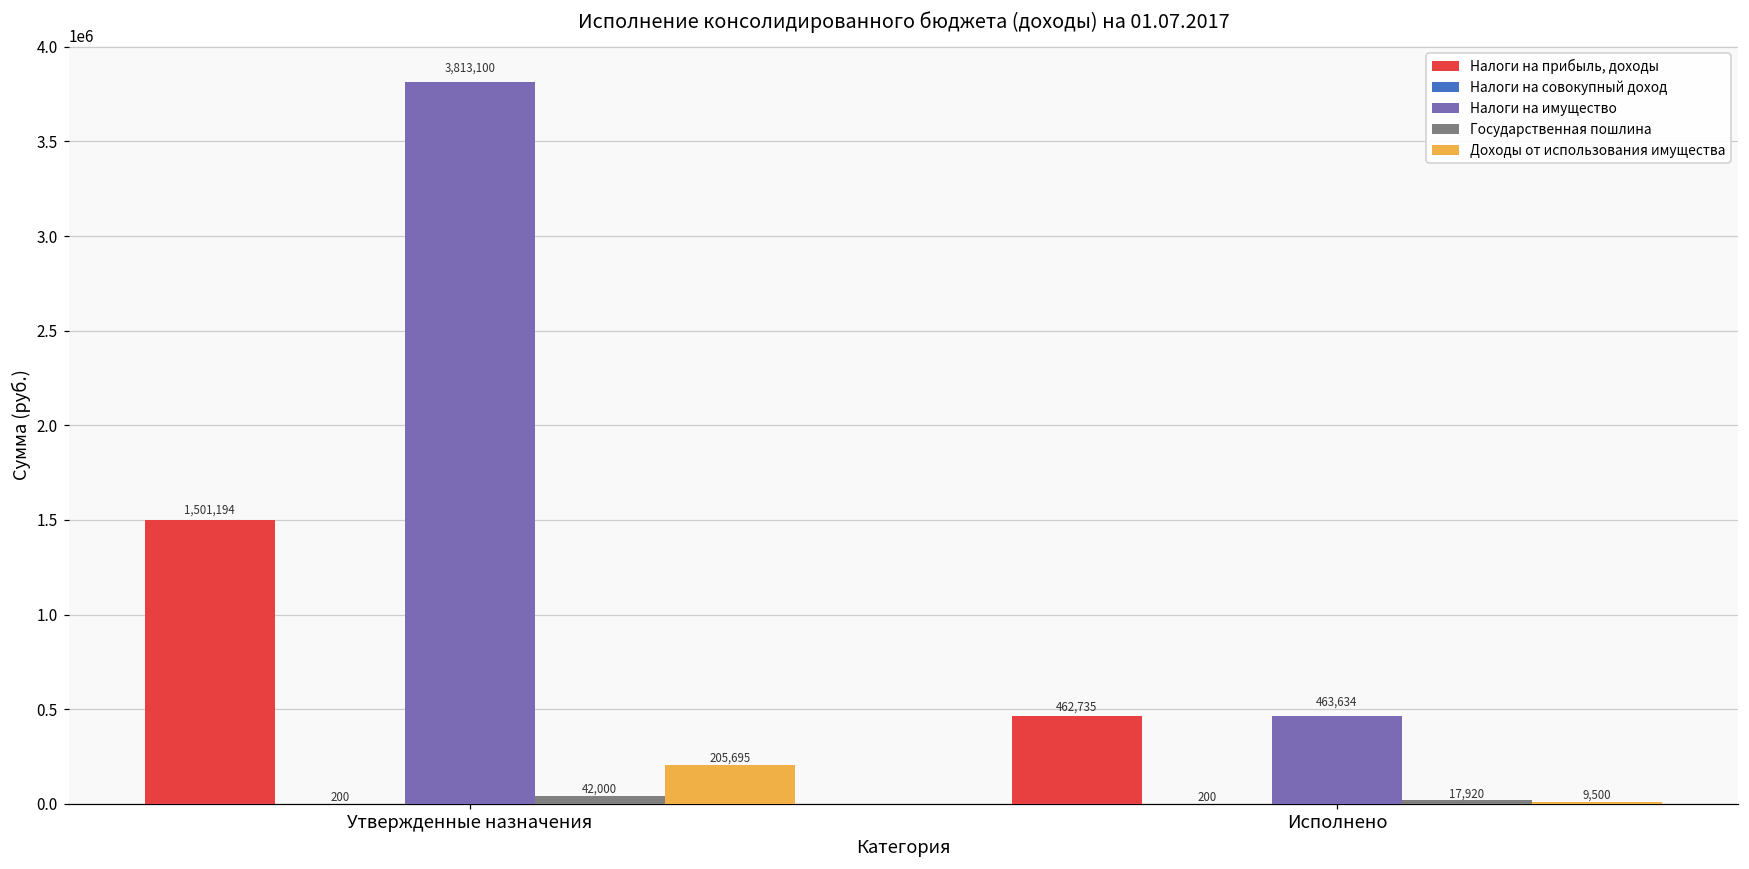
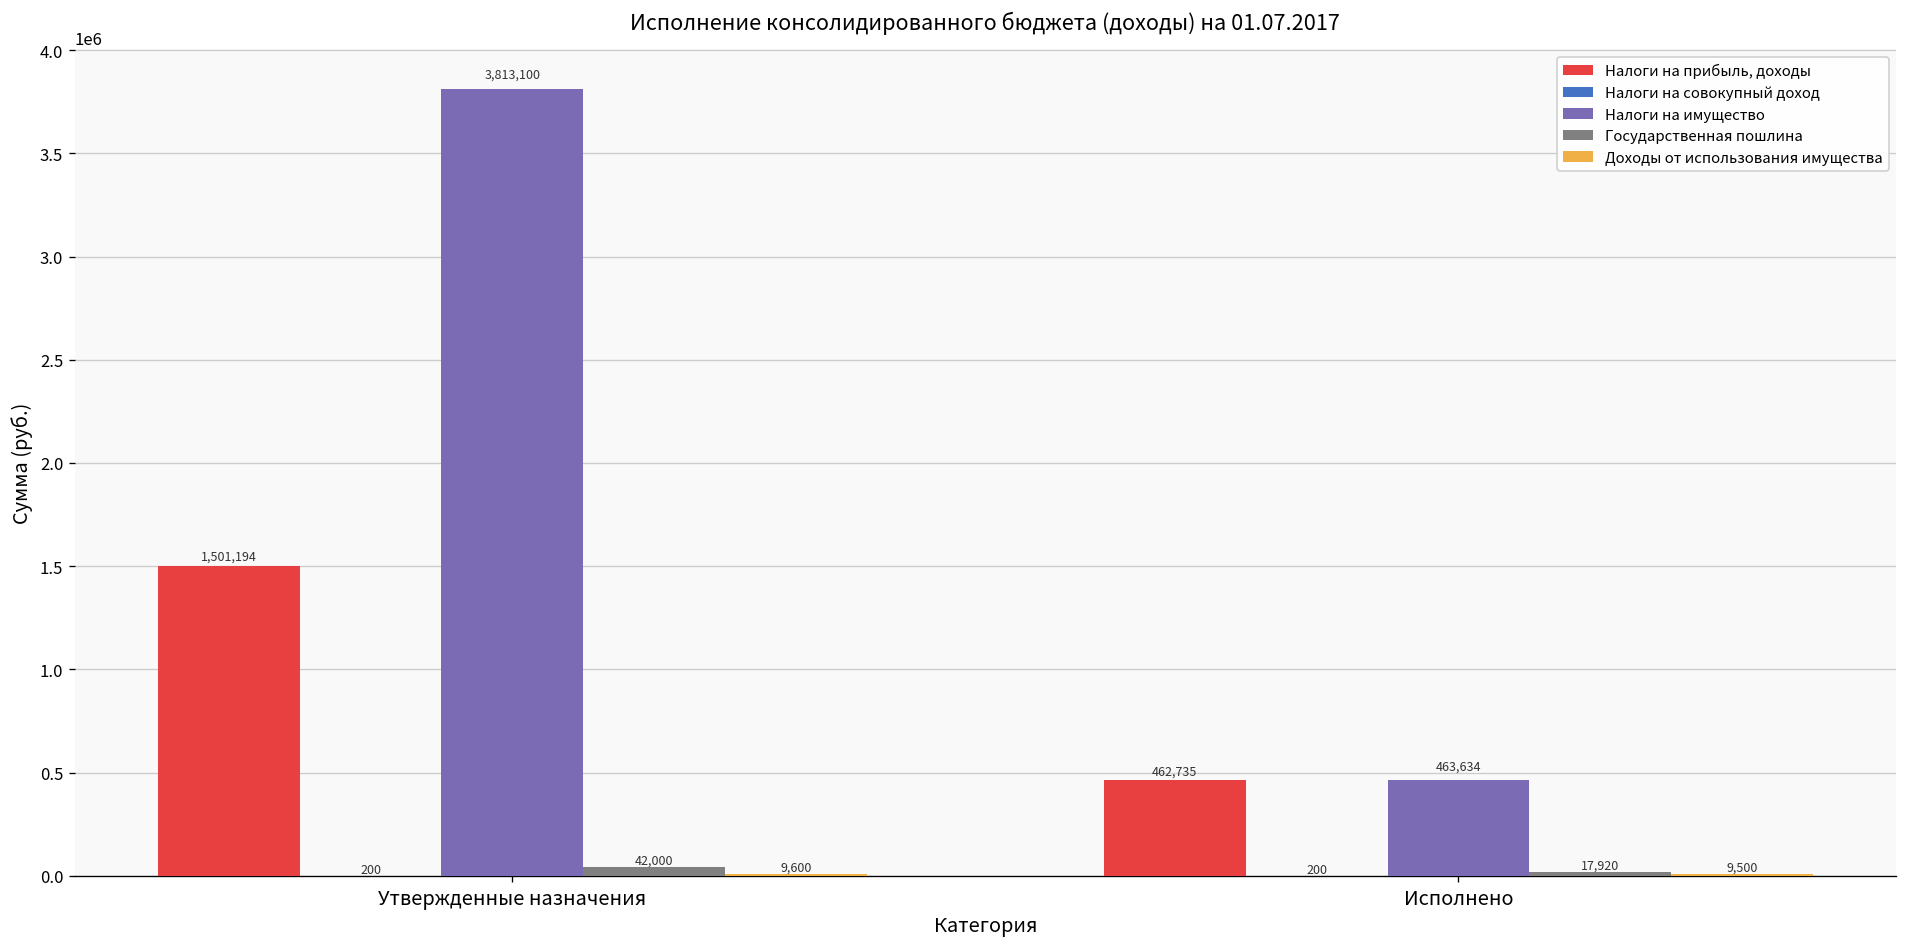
Доходы от использования имущества, Утвержденные назначения: 205,695 -> 9,600
